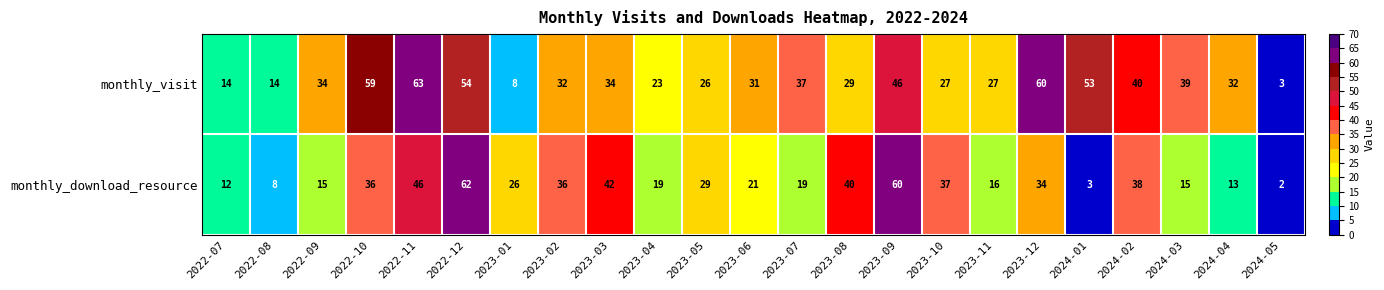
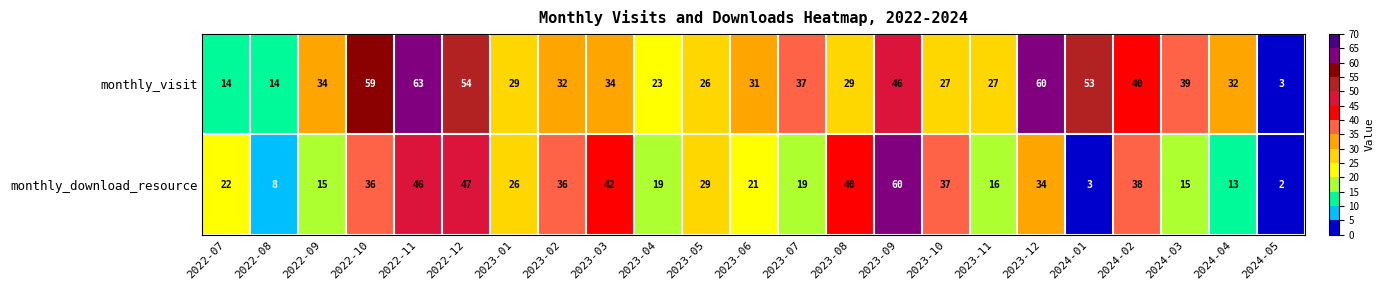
monthly_visit, 2023-01: 8 -> 29
monthly_download_resource, 2022-07: 12 -> 22
monthly_download_resource, 2022-12: 62 -> 47
